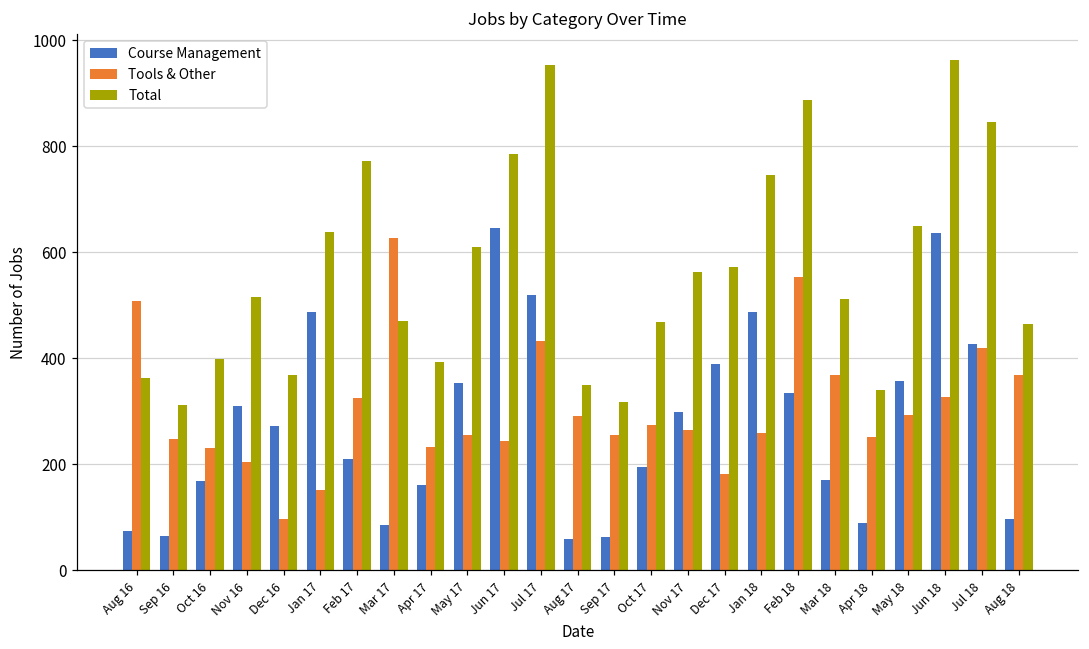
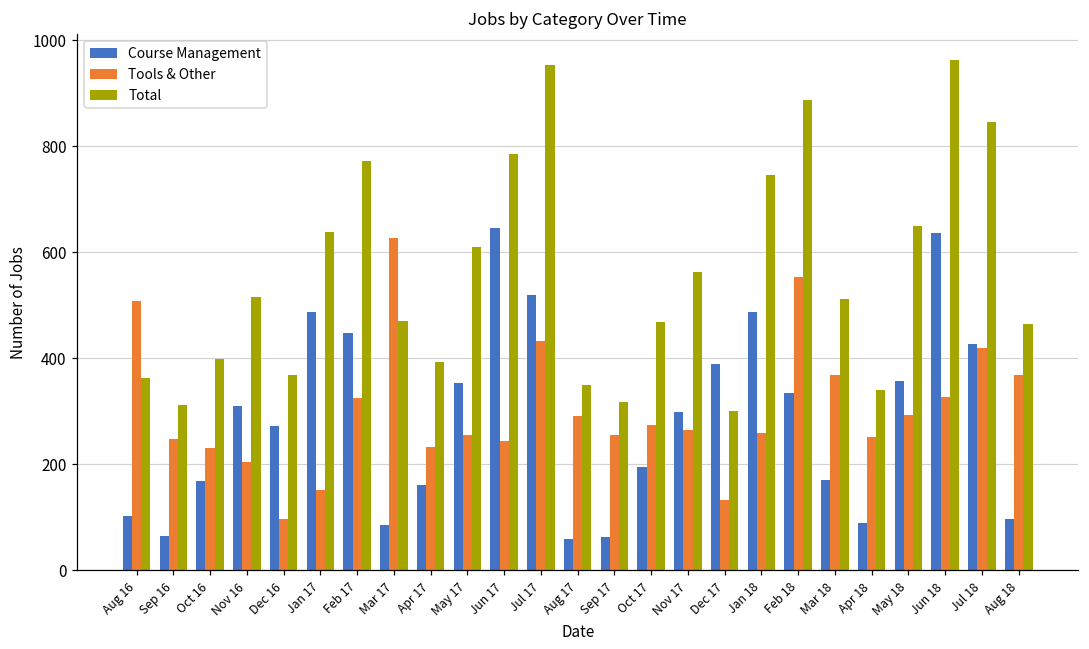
Course Management, Aug 16: 70 -> 100
Course Management, Feb 17: 210 -> 450
Tools & Other, Dec 17: 180 -> 130
Total, Dec 17: 570 -> 300
